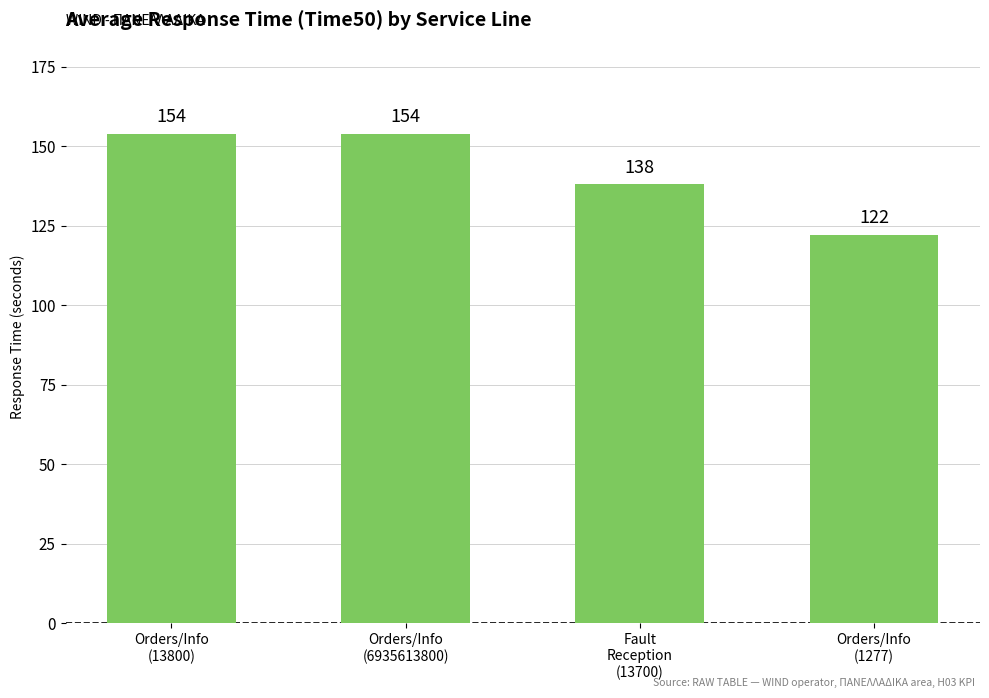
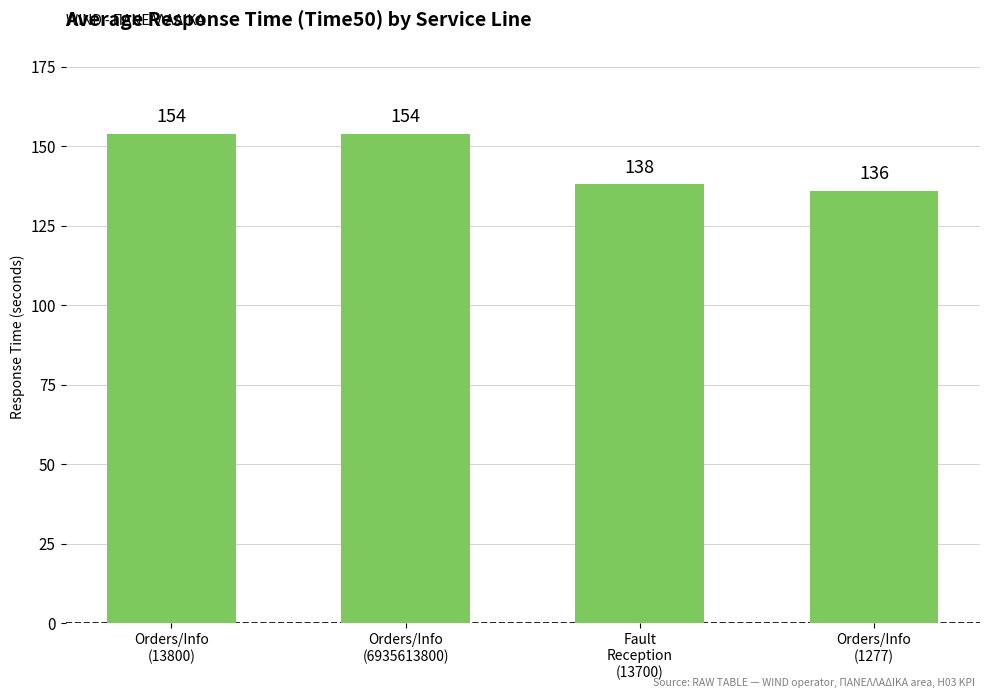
Orders/Info (1277): 122 -> 136
